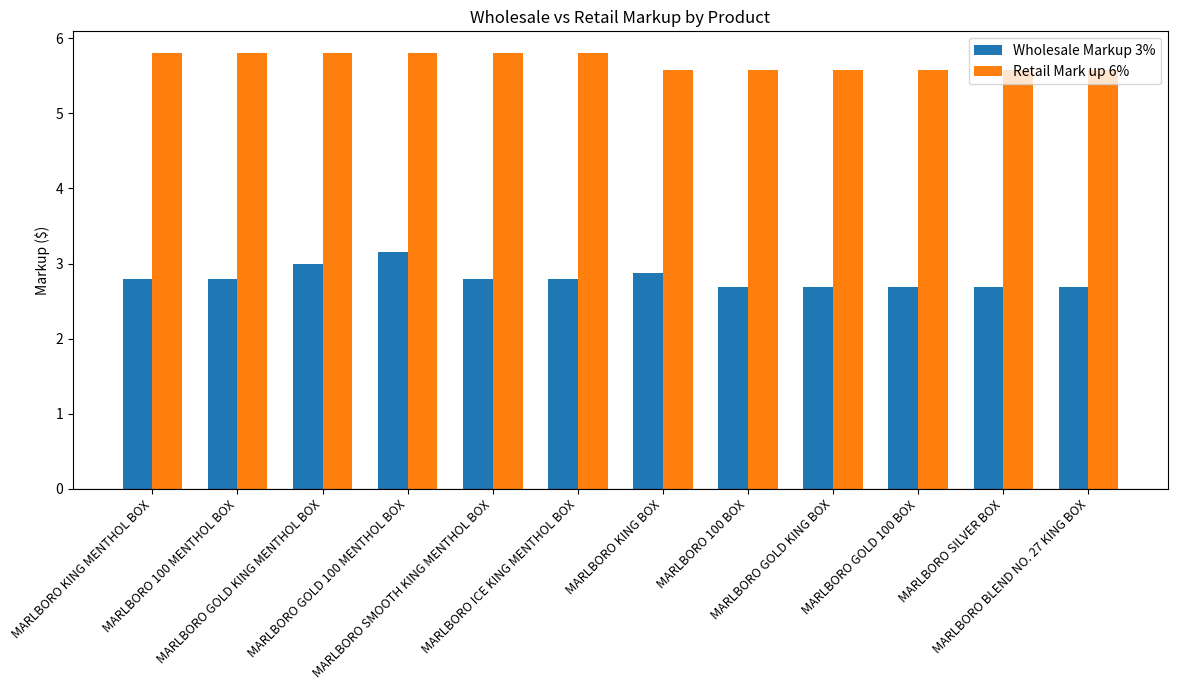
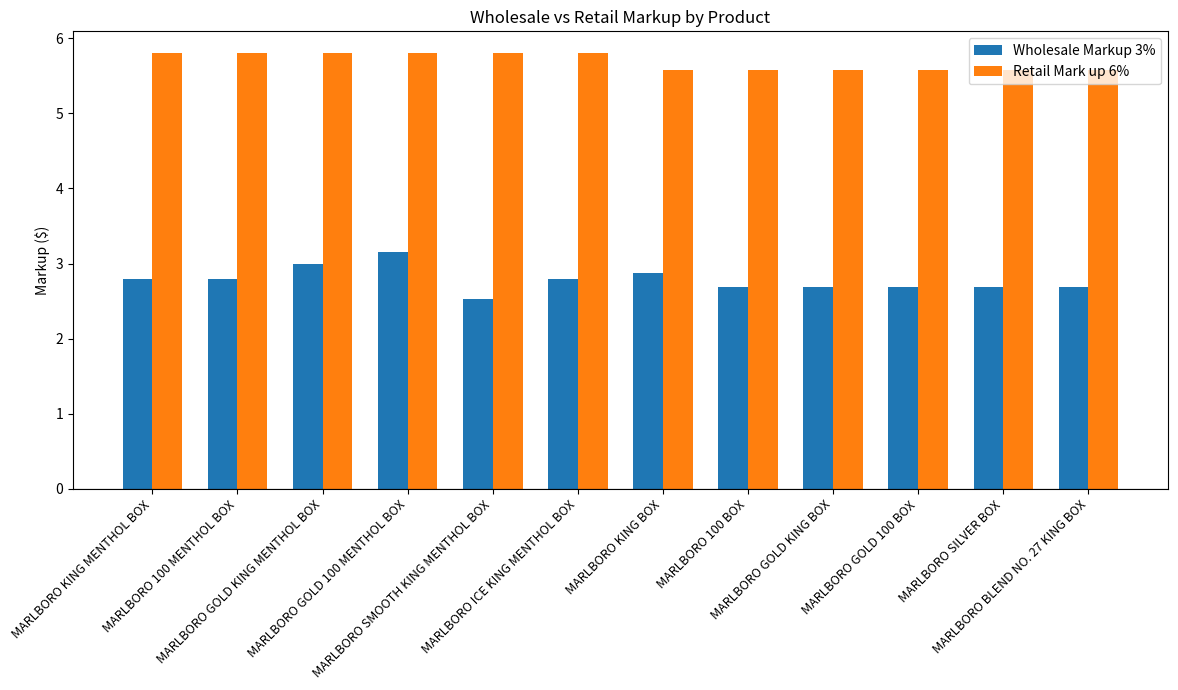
Wholesale Markup 3%, MARLBORO SMOOTH KING MENTHOL BOX: 2.8 -> 2.5
